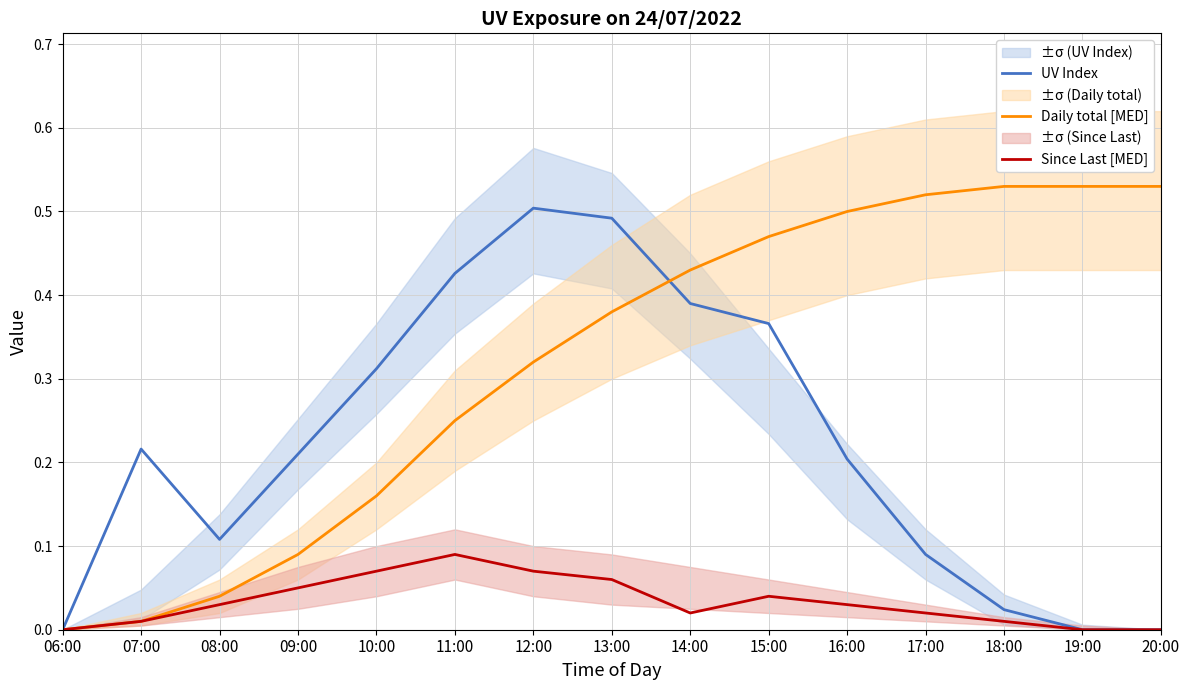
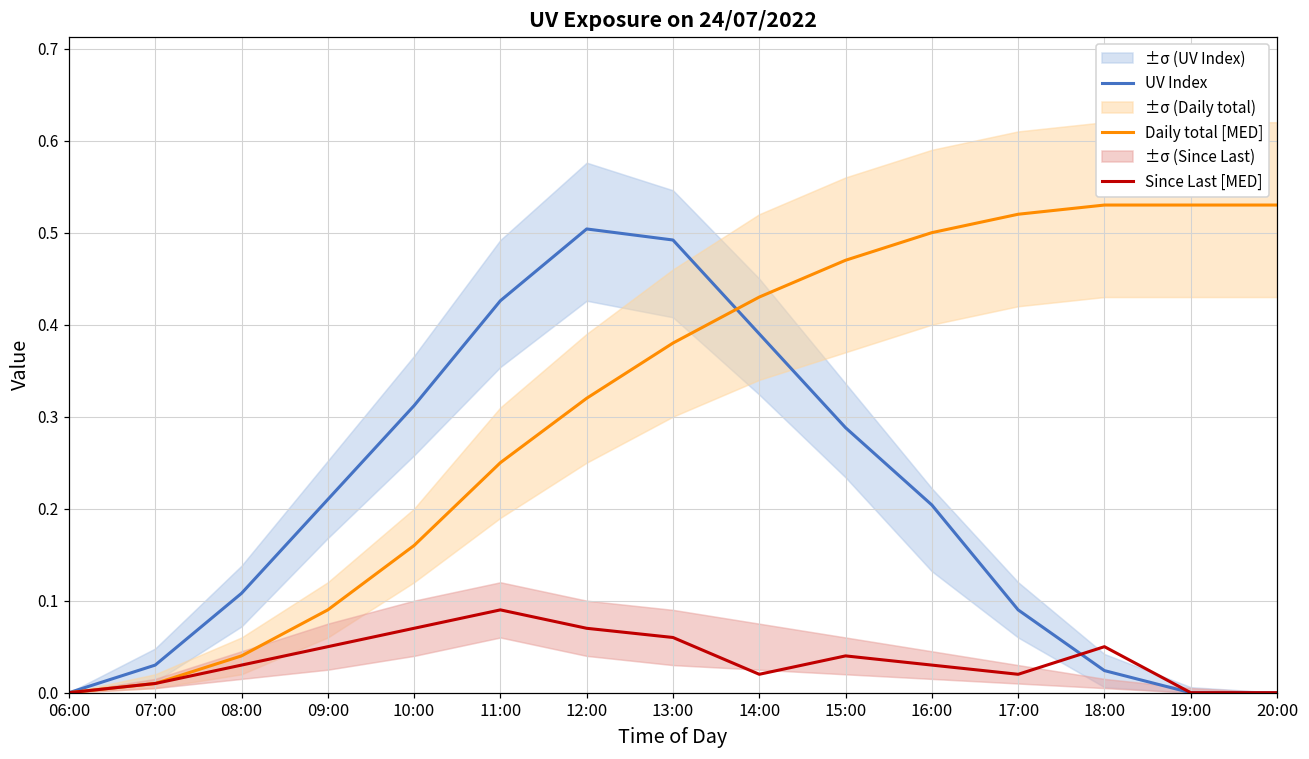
UV Index, 07:00: 0.22 -> 0.03
UV Index, 15:00: 0.37 -> 0.29
Since Last [MED], 18:00: 0.01 -> 0.05
